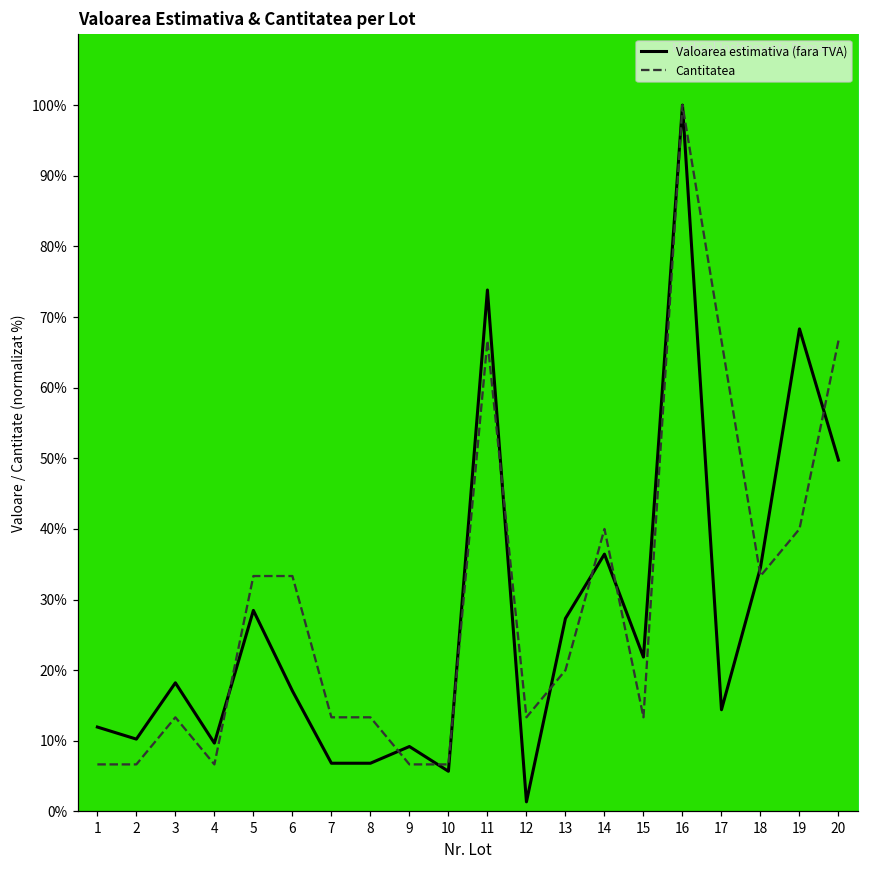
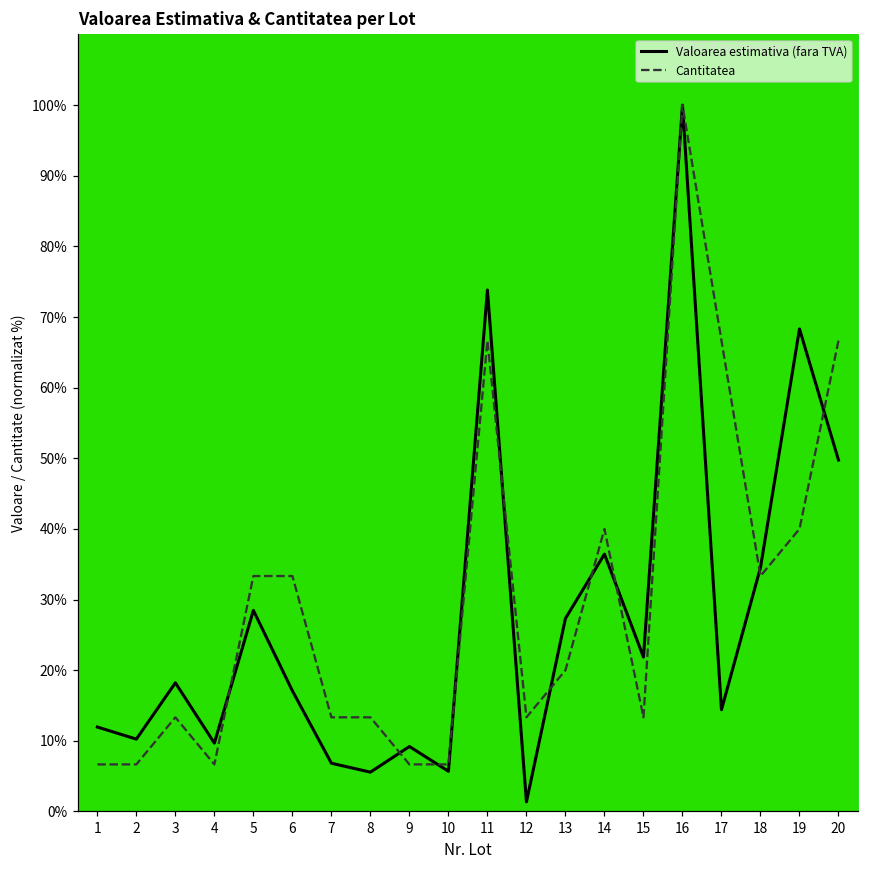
Valoarea estimativa (fara TVA), 8: 7% -> 6%
